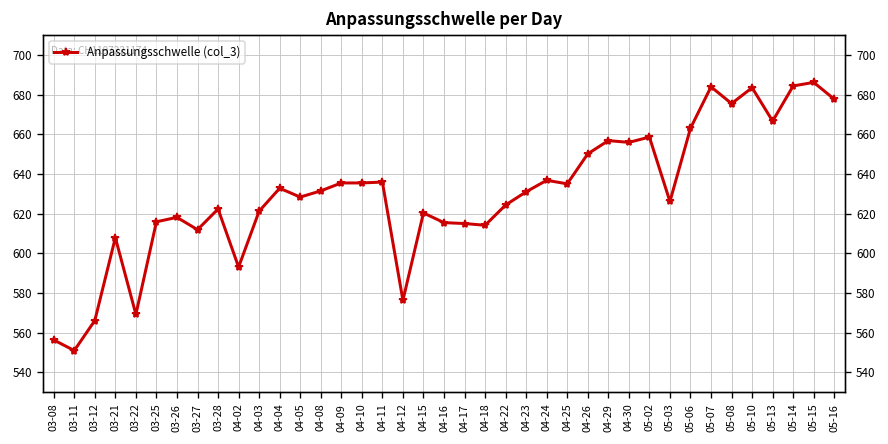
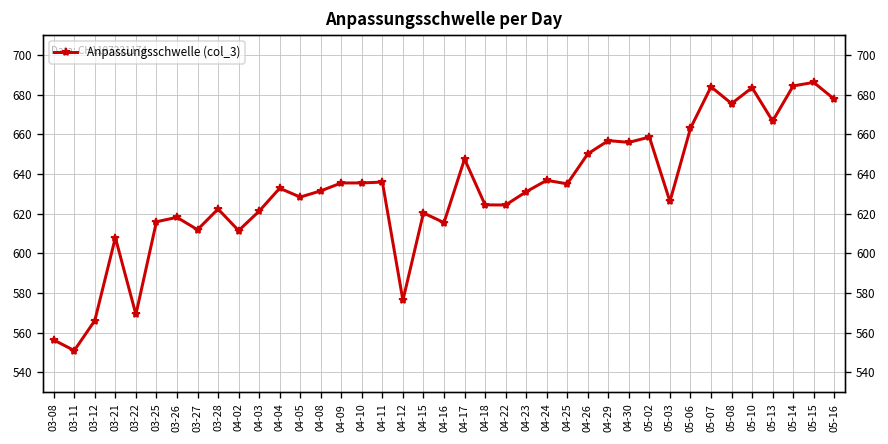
04-02: 593 -> 611
04-17: 615 -> 648
04-18: 614 -> 624
